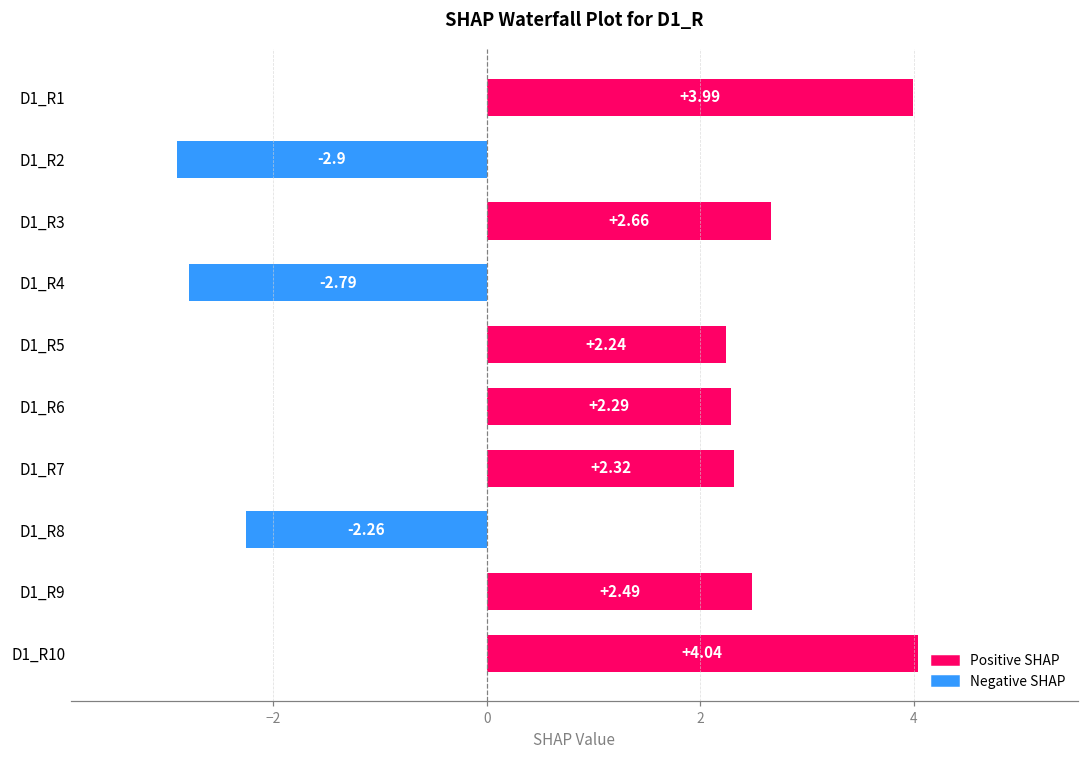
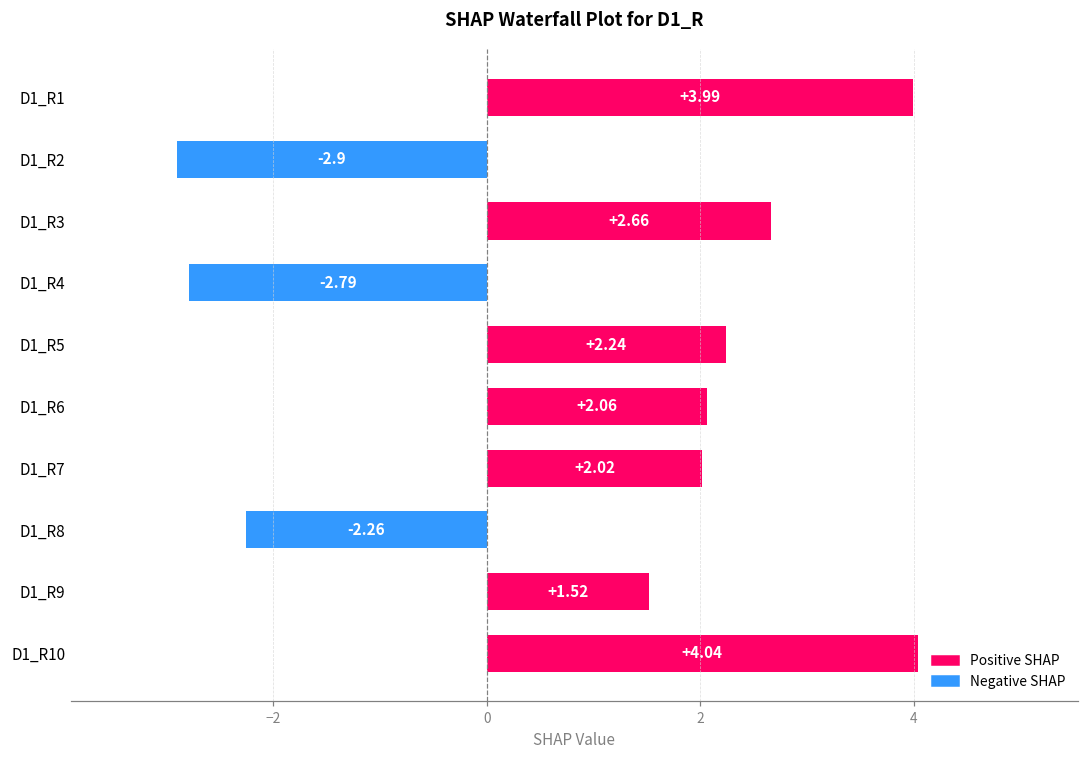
D1_R6: +2.29 -> +2.06
D1_R7: +2.32 -> +2.02
D1_R9: +2.49 -> +1.52
